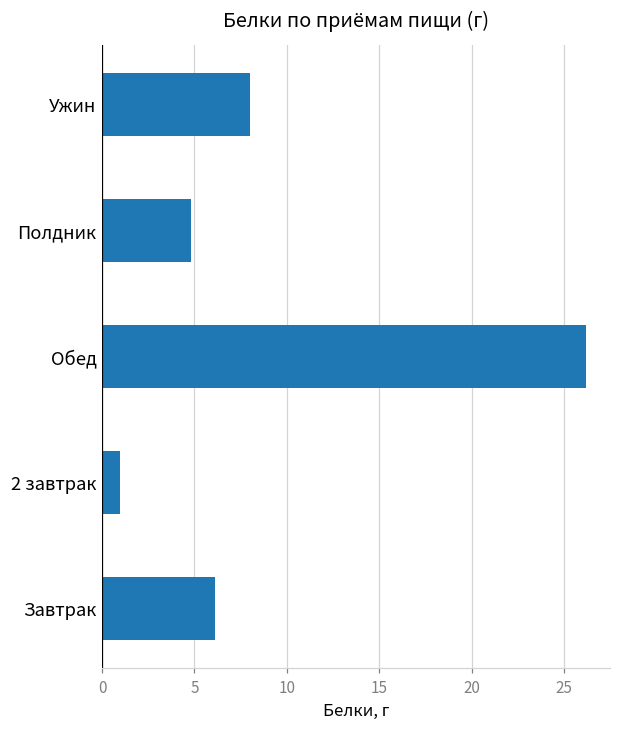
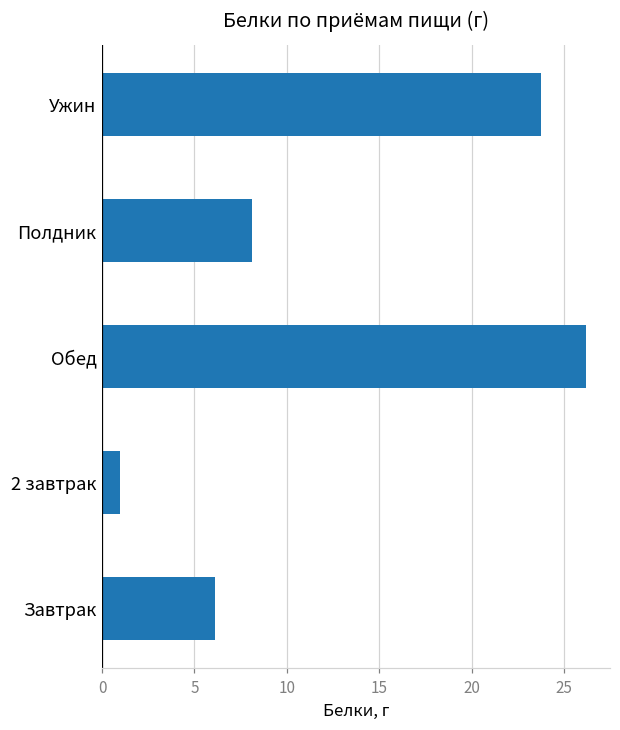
Ужин: 8.0 -> 23.7
Полдник: 4.8 -> 8.1
